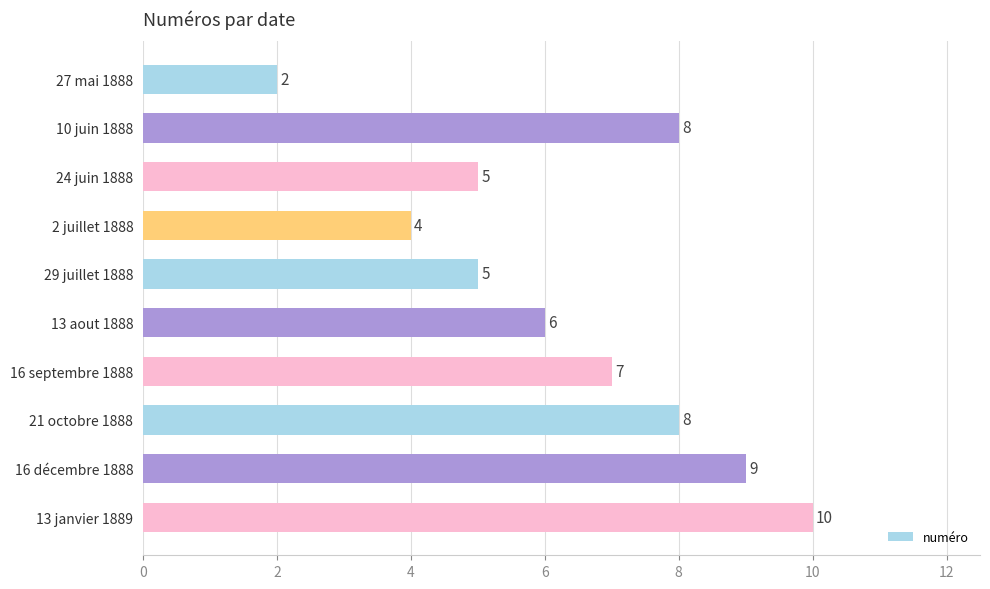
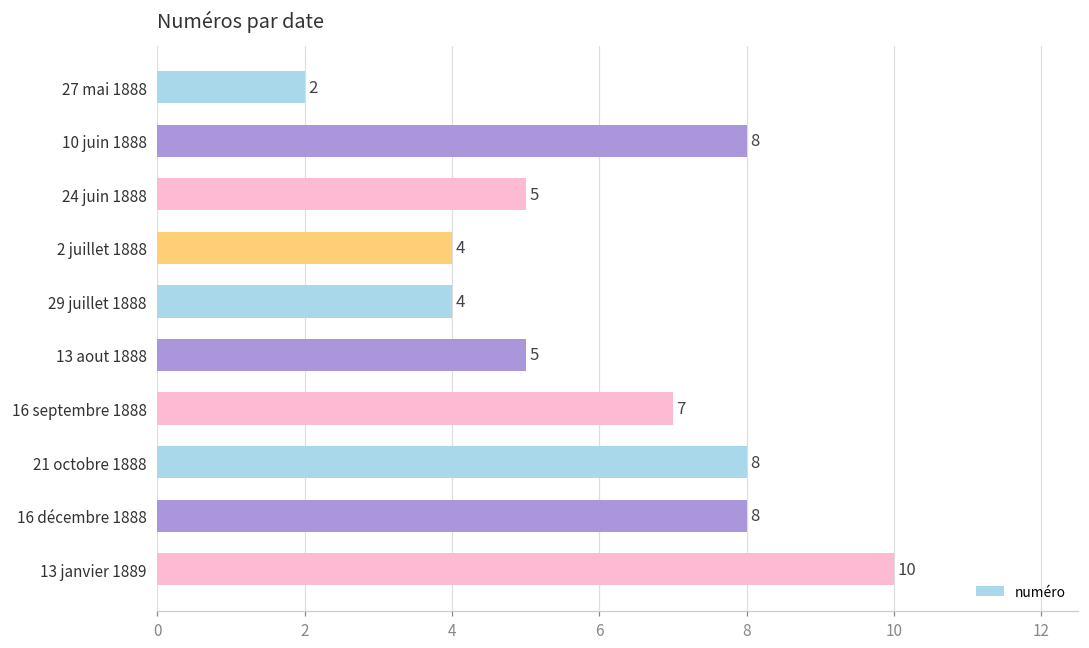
29 juillet 1888: 5 -> 4
13 aout 1888: 6 -> 5
16 décembre 1888: 9 -> 8
